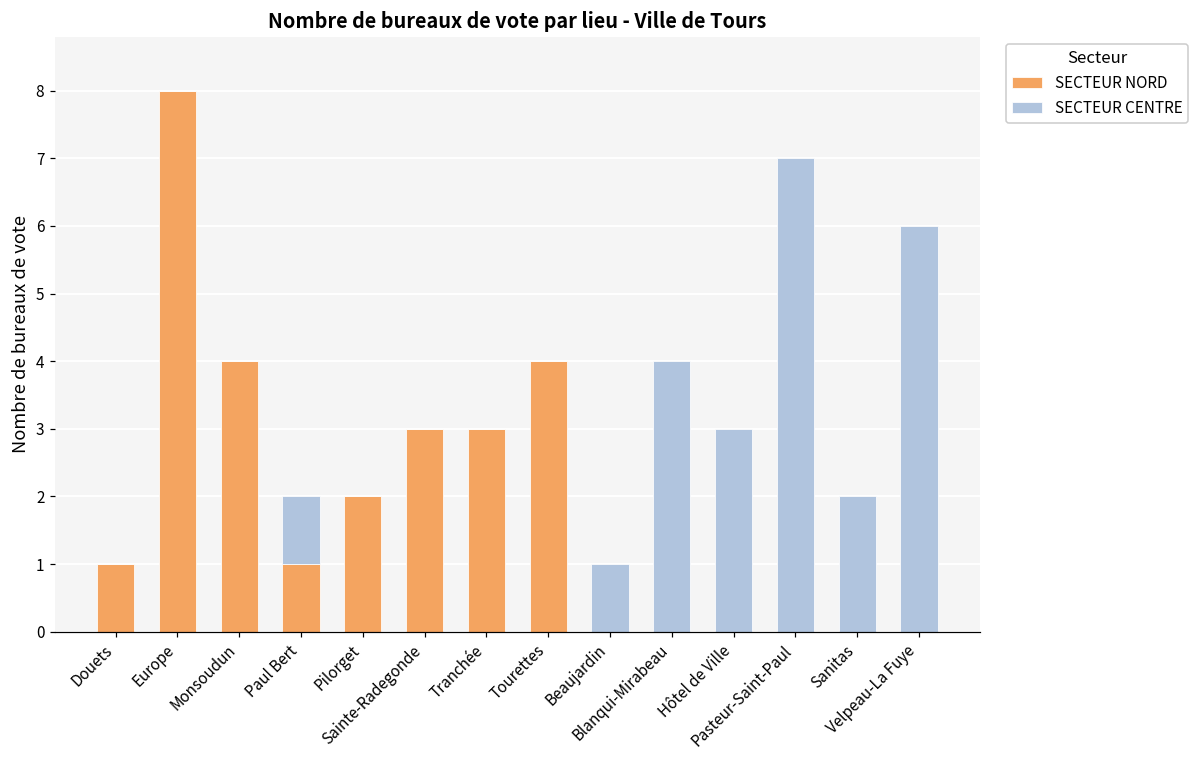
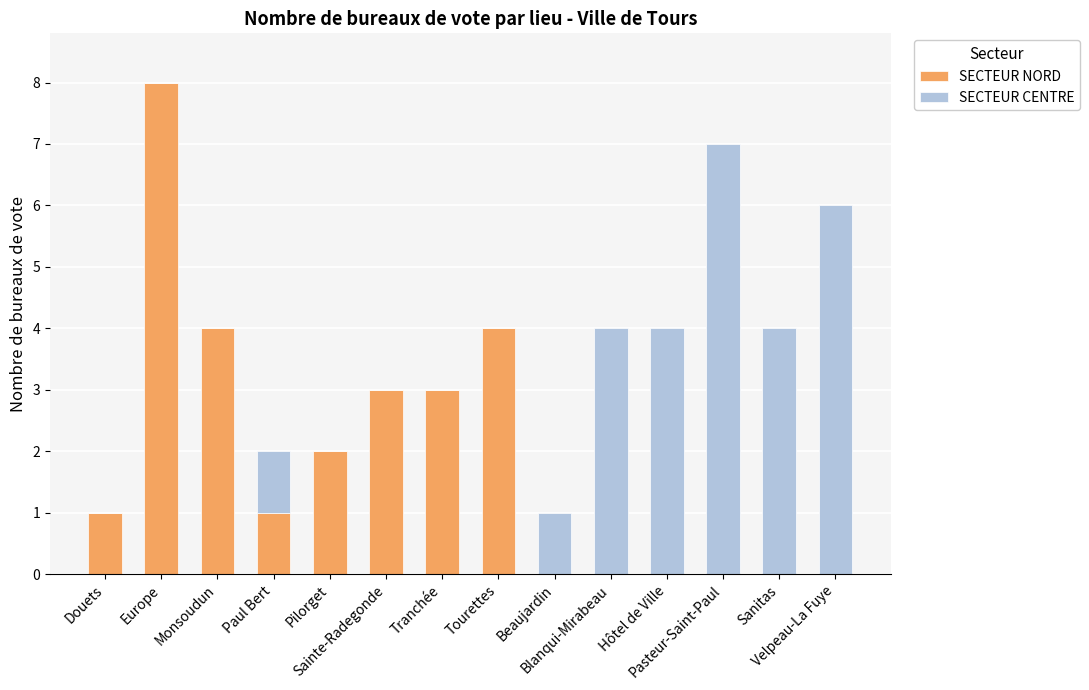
SECTEUR CENTRE, Hôtel de Ville: 3 -> 4
SECTEUR CENTRE, Sanitas: 2 -> 4
